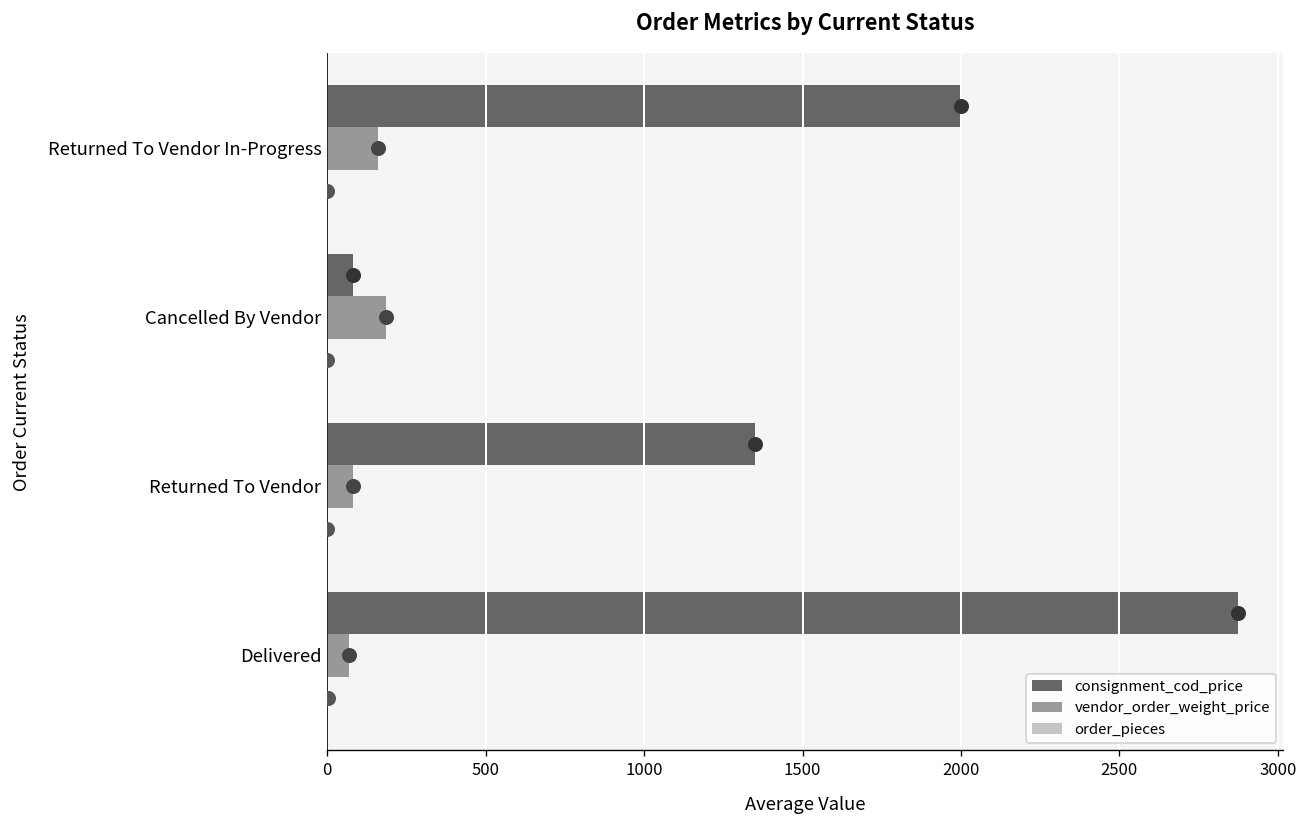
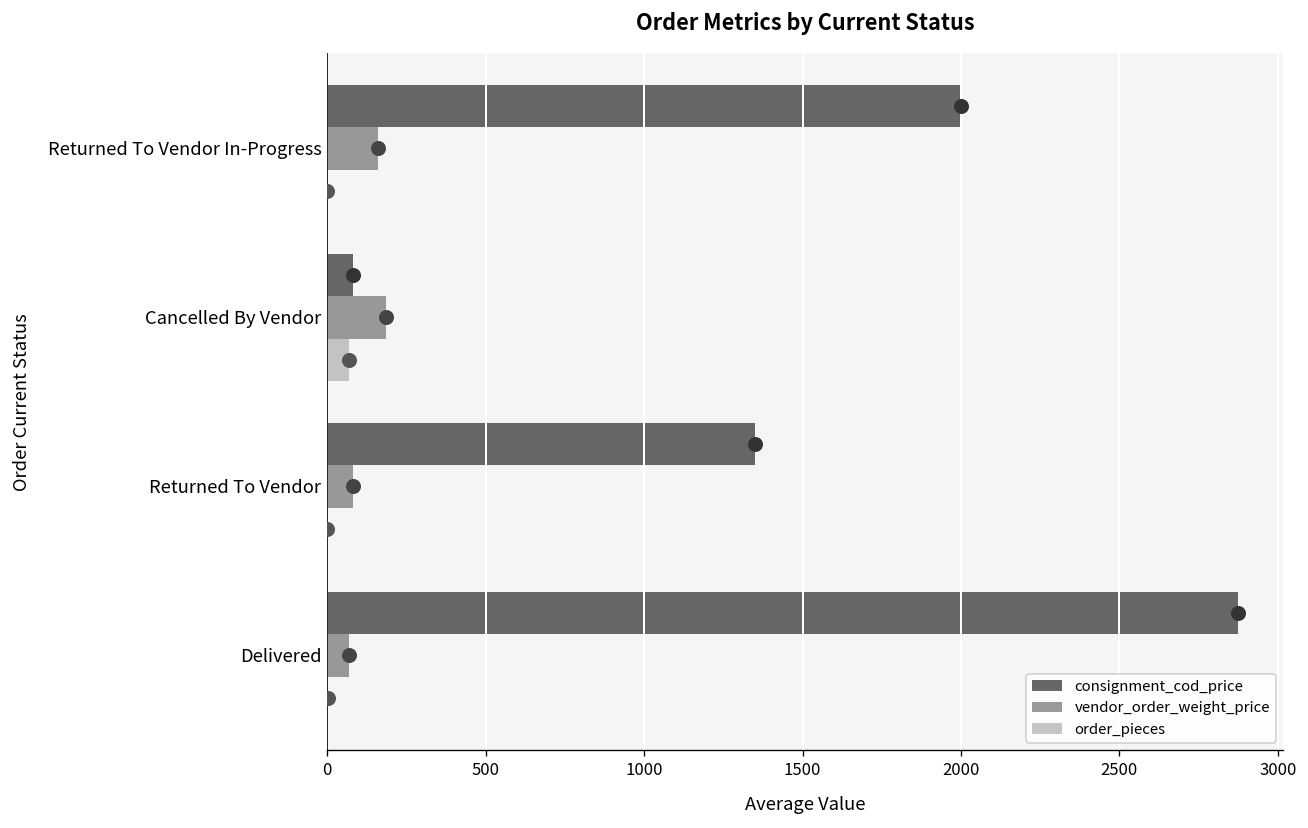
order_pieces, Cancelled By Vendor: 0 -> 70
